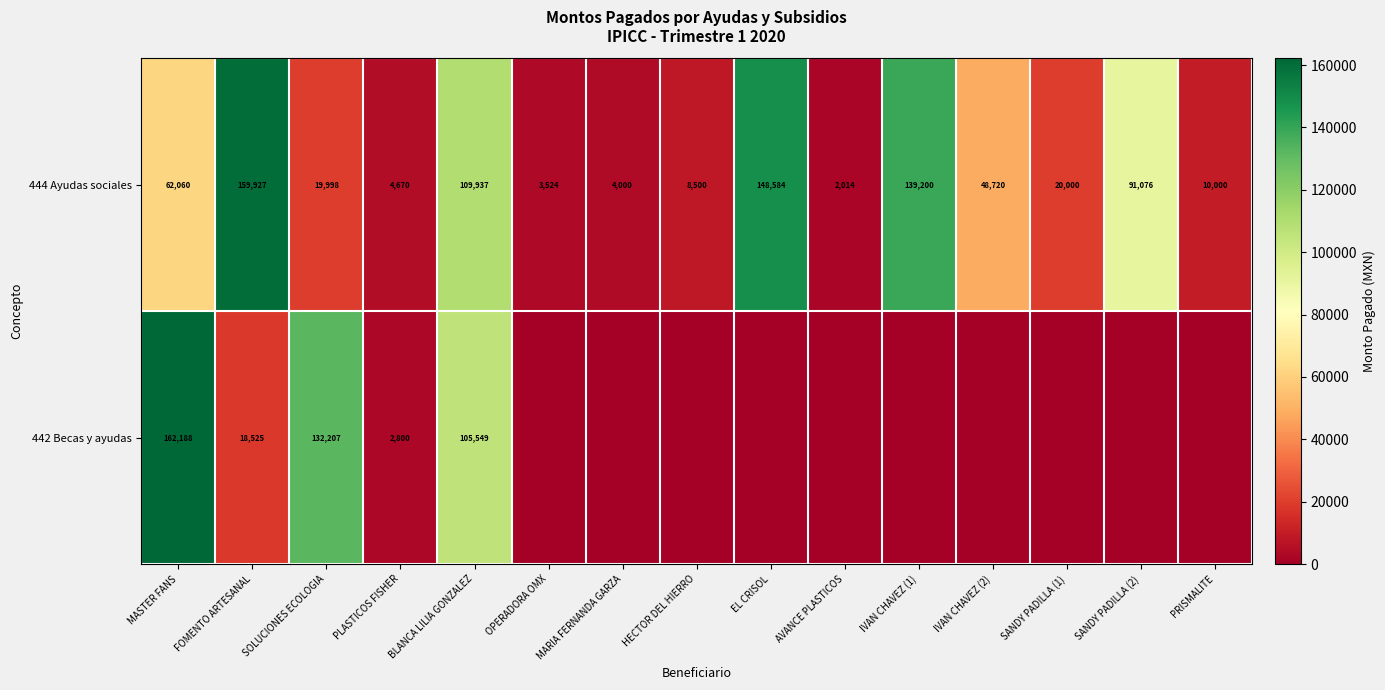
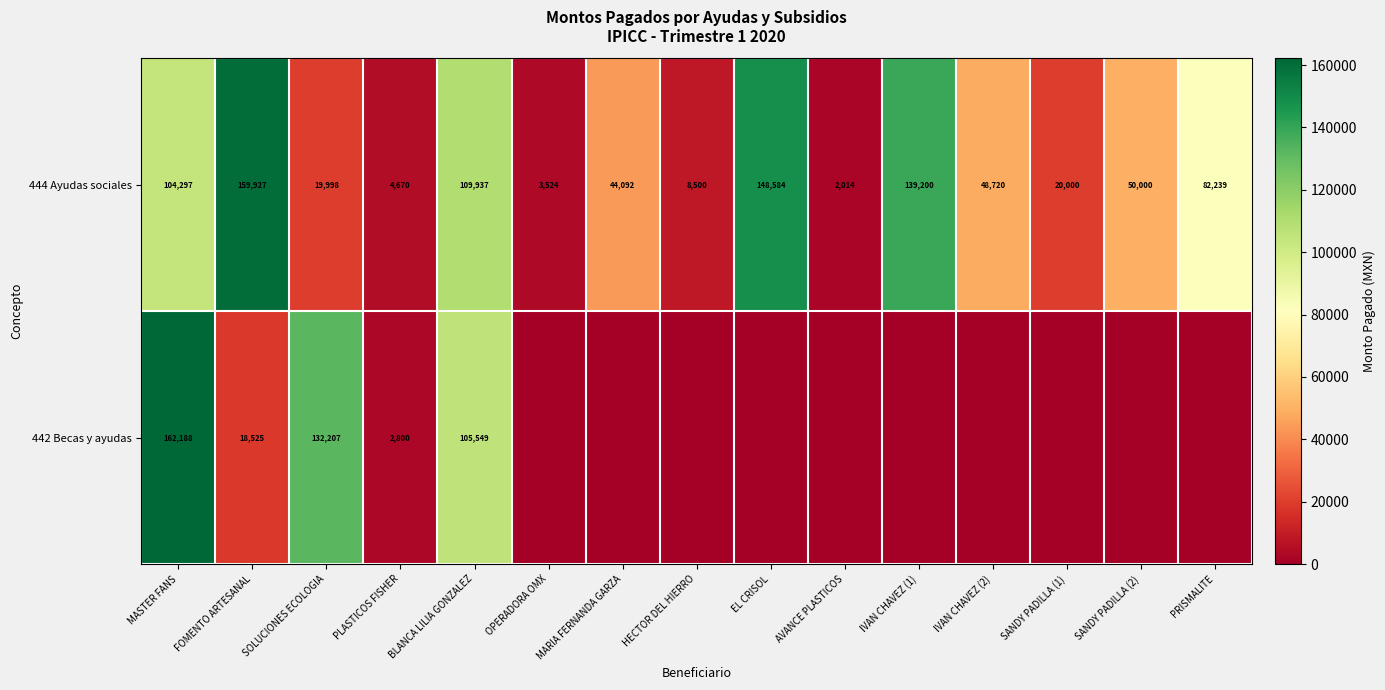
444 Ayudas sociales, MASTER FANS: 62,060 -> 104,297
444 Ayudas sociales, MARIA FERNANDA GARZA: 4,000 -> 44,092
444 Ayudas sociales, SANDY PADILLA (2): 91,076 -> 50,000
444 Ayudas sociales, PRISMALITE: 10,000 -> 82,239
